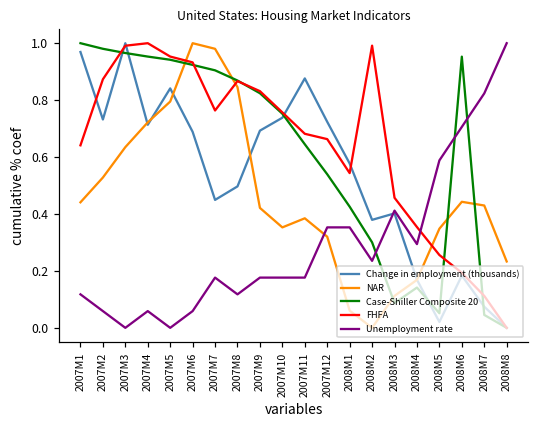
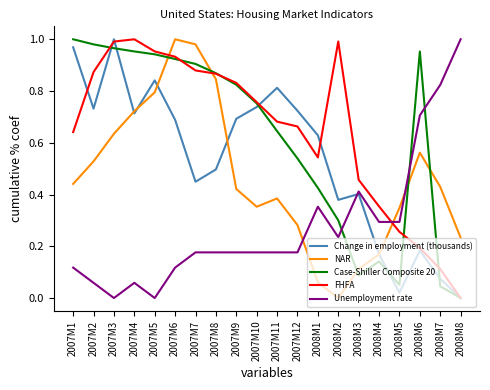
Unemployment rate, 2007M6: 0.06 -> 0.12
FHFA, 2007M7: 0.76 -> 0.88
Unemployment rate, 2007M8: 0.12 -> 0.18
Change in employment (thousands), 2007M11: 0.88 -> 0.81
NAR, 2007M12: 0.32 -> 0.28
Unemployment rate, 2007M12: 0.35 -> 0.18
Change in employment (thousands), 2008M1: 0.58 -> 0.63
Unemployment rate, 2008M5: 0.59 -> 0.29
NAR, 2008M6: 0.44 -> 0.56
